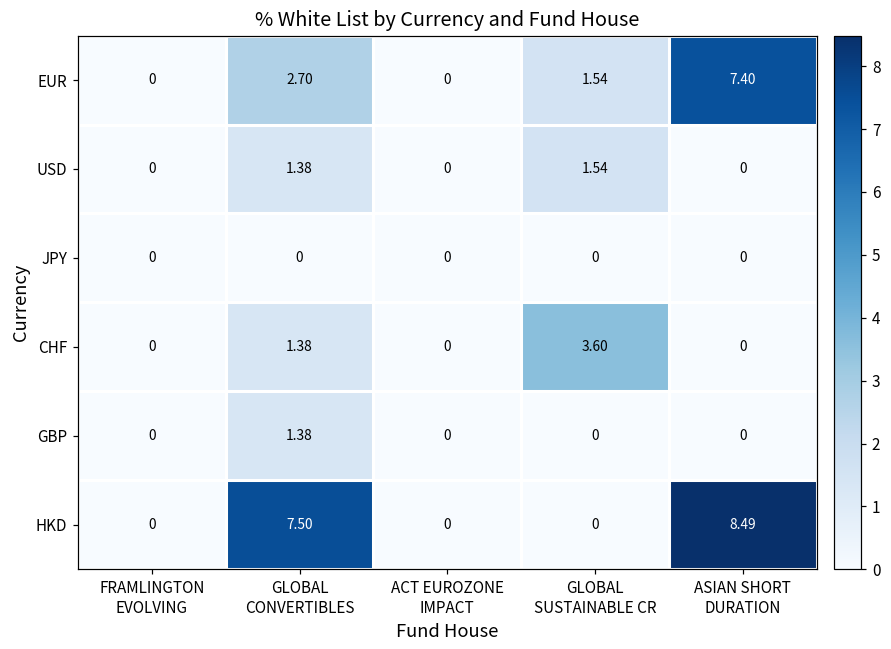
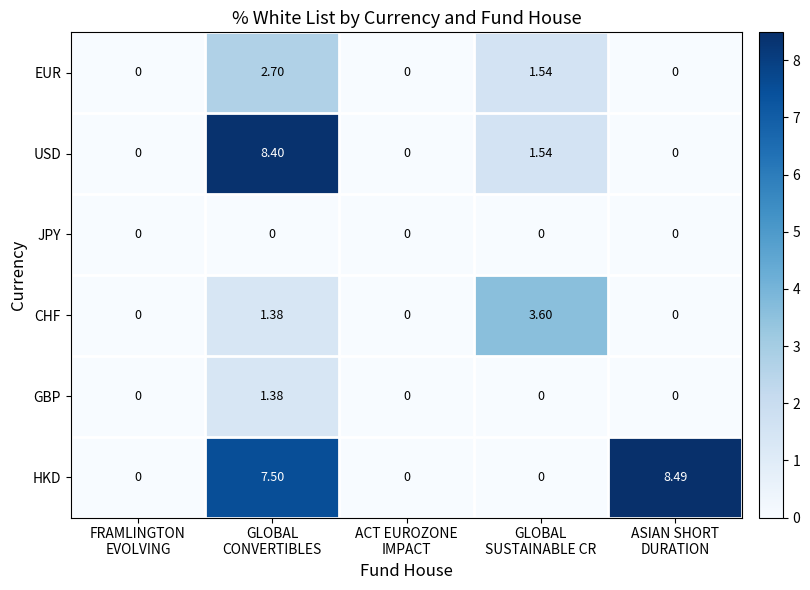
EUR, ASIAN SHORT DURATION: 7.40 -> 0
USD, GLOBAL CONVERTIBLES: 1.38 -> 8.40
